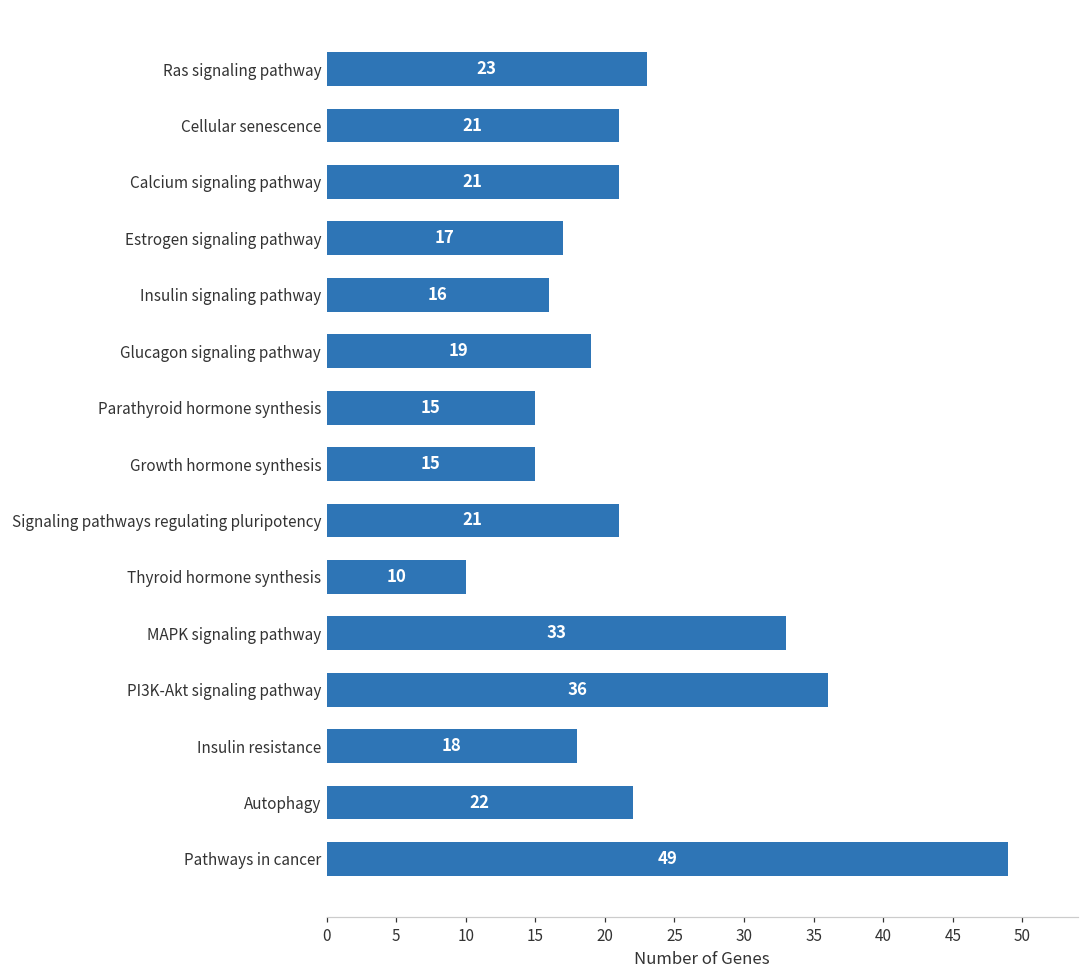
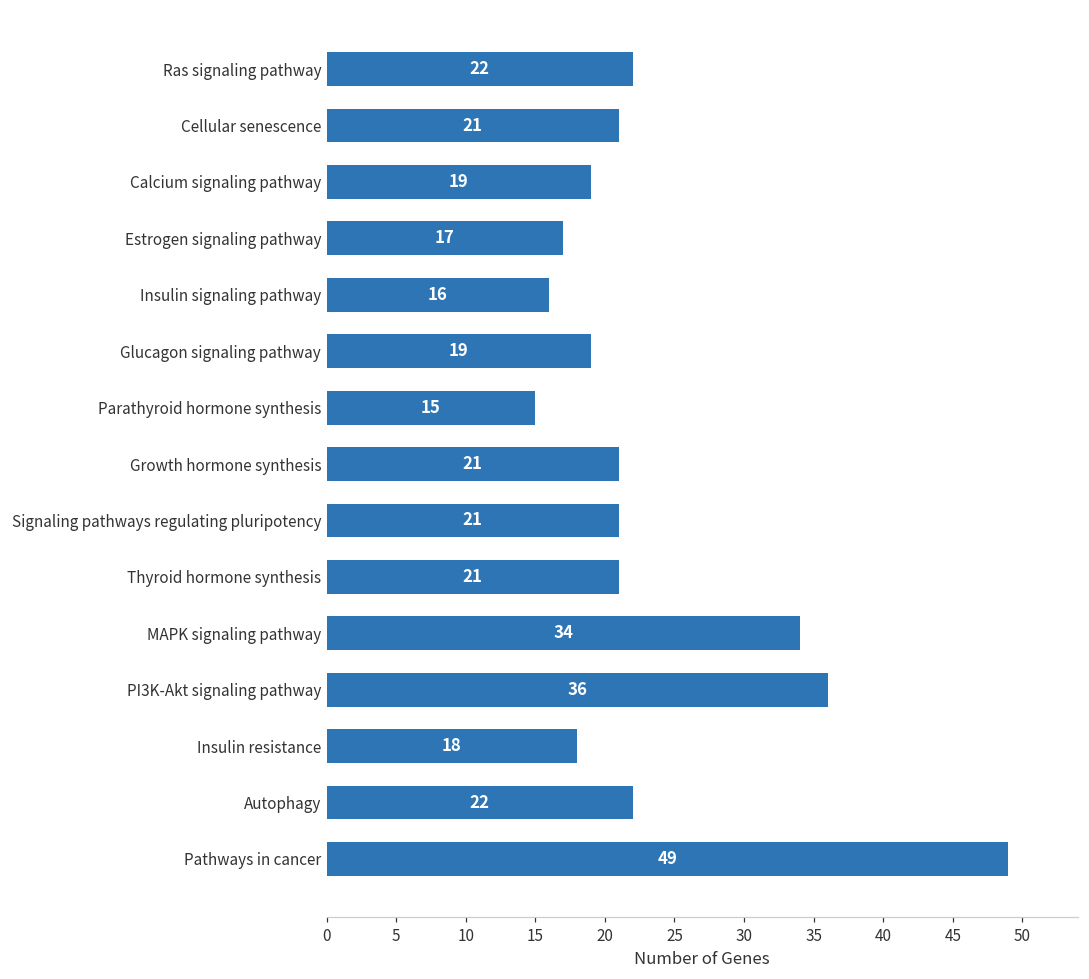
Ras signaling pathway: 23 -> 22
Calcium signaling pathway: 21 -> 19
Growth hormone synthesis: 15 -> 21
Thyroid hormone synthesis: 10 -> 21
MAPK signaling pathway: 33 -> 34
